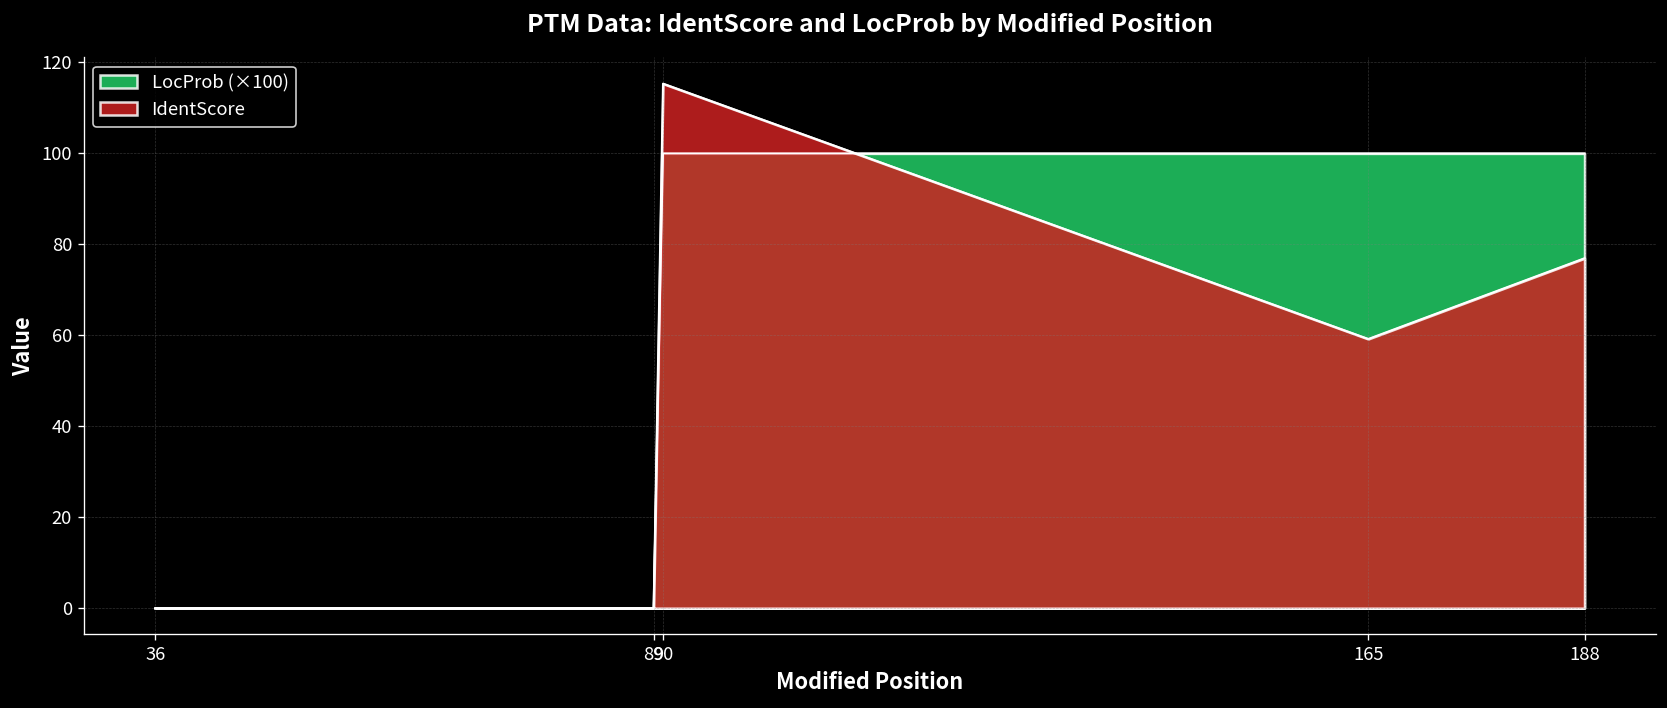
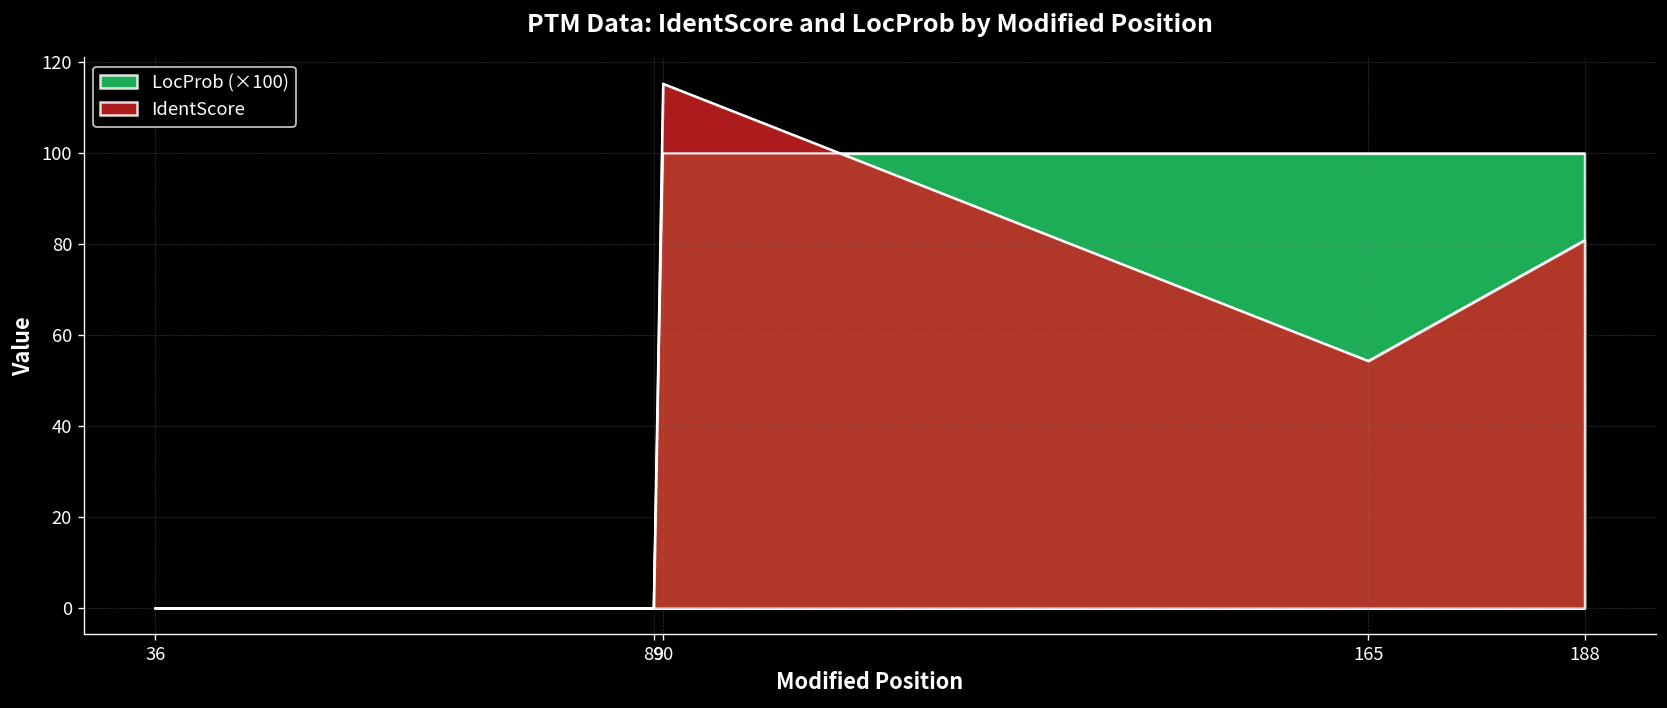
IdentScore, 165: 59 -> 54
IdentScore, 188: 77 -> 81
